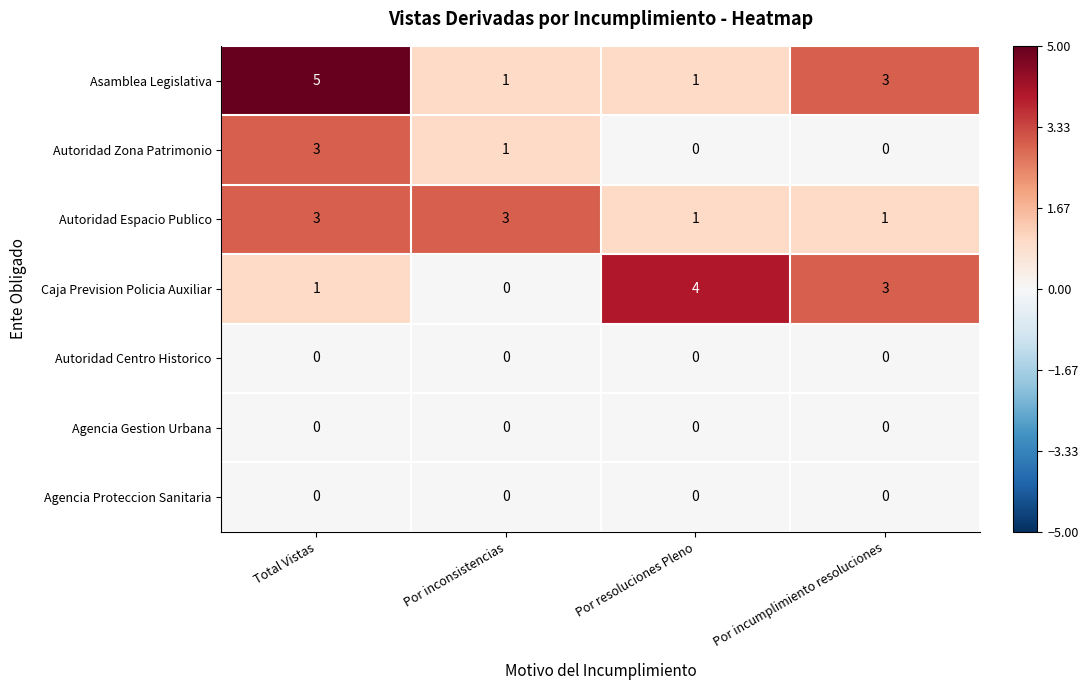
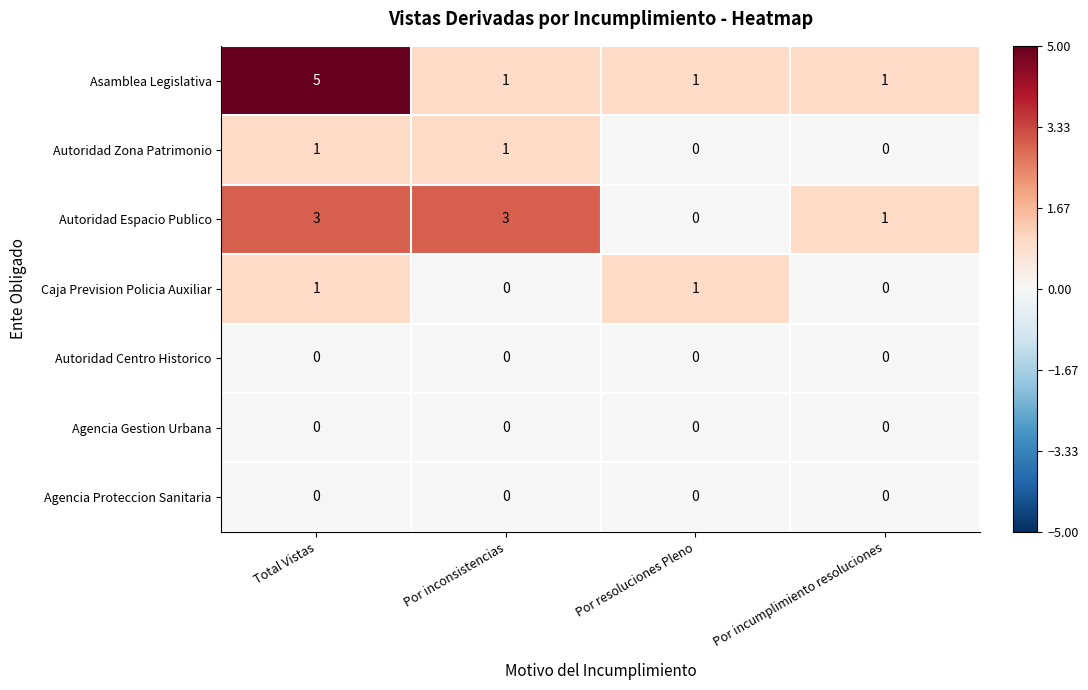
Asamblea Legislativa, Por incumplimiento resoluciones: 3 -> 1
Autoridad Zona Patrimonio, Total Vistas: 3 -> 1
Autoridad Espacio Publico, Por resoluciones Pleno: 1 -> 0
Caja Prevision Policia Auxiliar, Por resoluciones Pleno: 4 -> 1
Caja Prevision Policia Auxiliar, Por incumplimiento resoluciones: 3 -> 0
